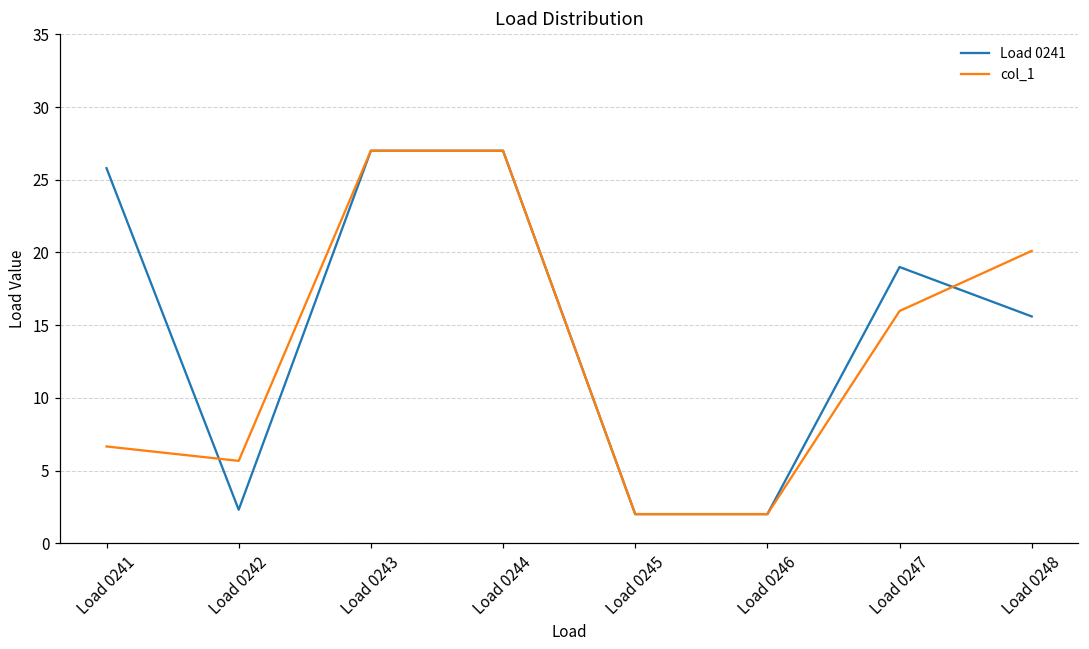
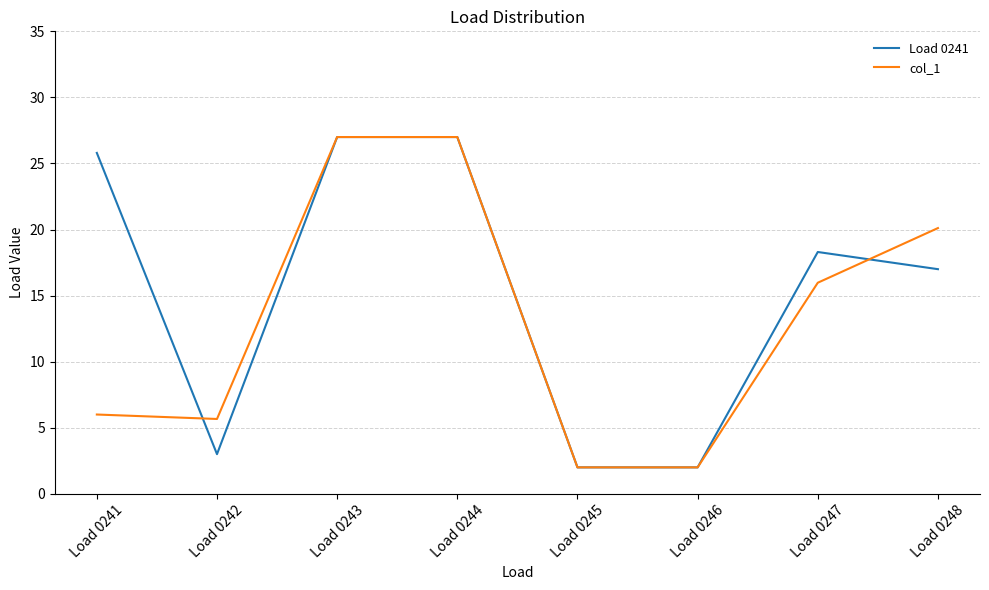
col_1, Load 0241: 6.7 -> 6.0
Load 0241, Load 0242: 2.3 -> 3.0
Load 0241, Load 0247: 19.0 -> 18.3
Load 0241, Load 0248: 15.6 -> 17.0
